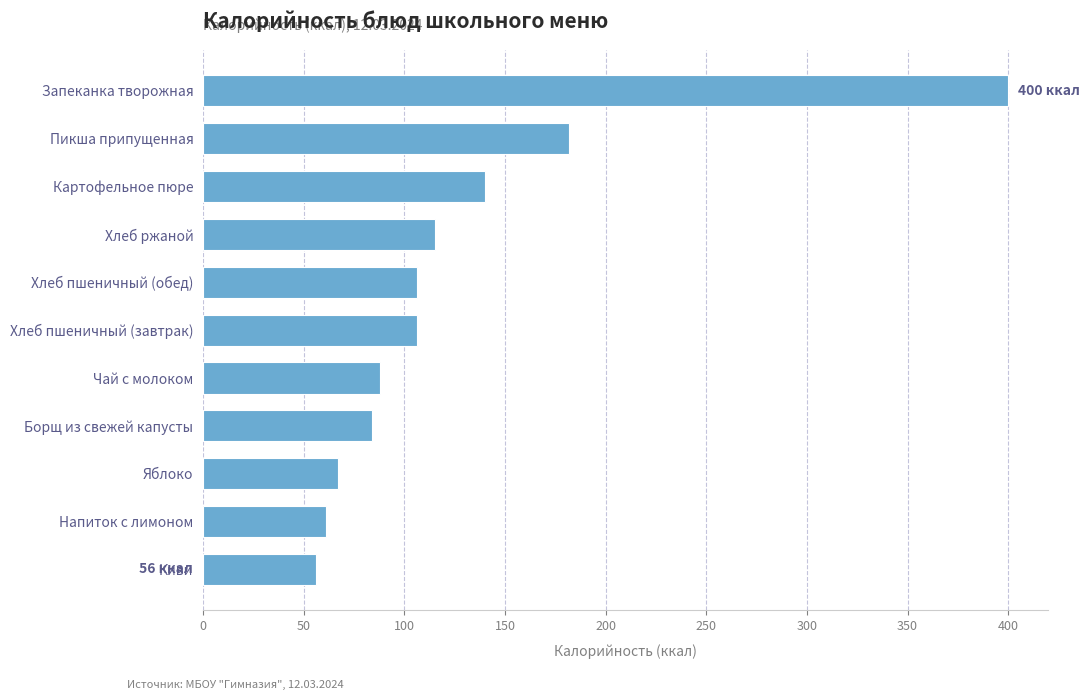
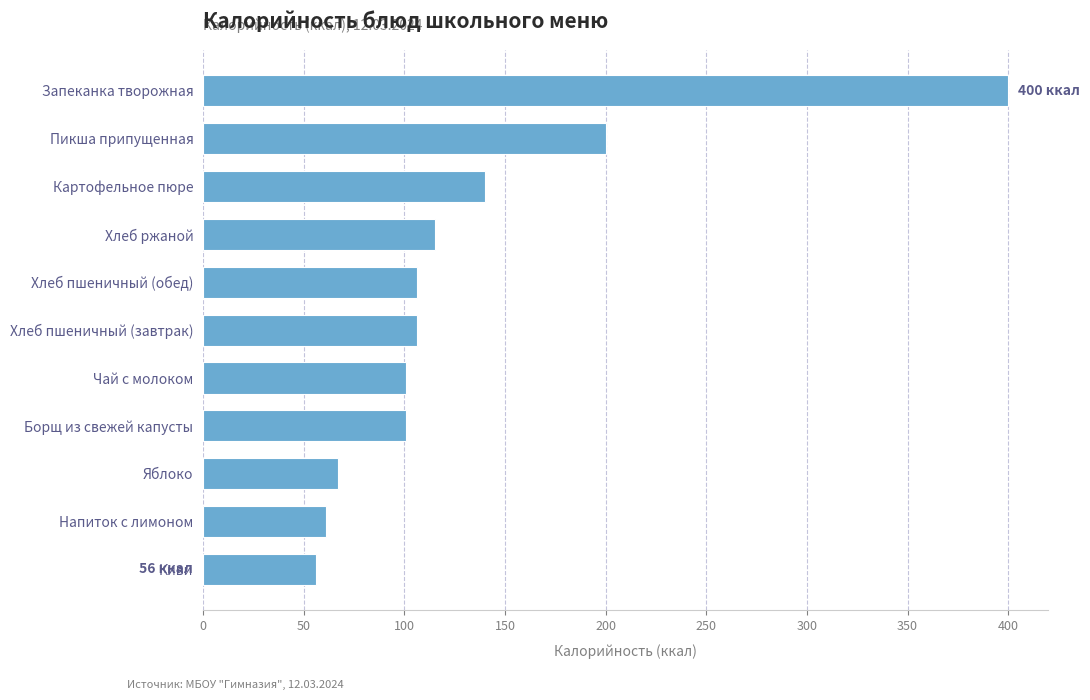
Пикша припущенная: 182 -> 200
Чай с молоком: 88 -> 101
Борщ из свежей капусты: 84 -> 101
